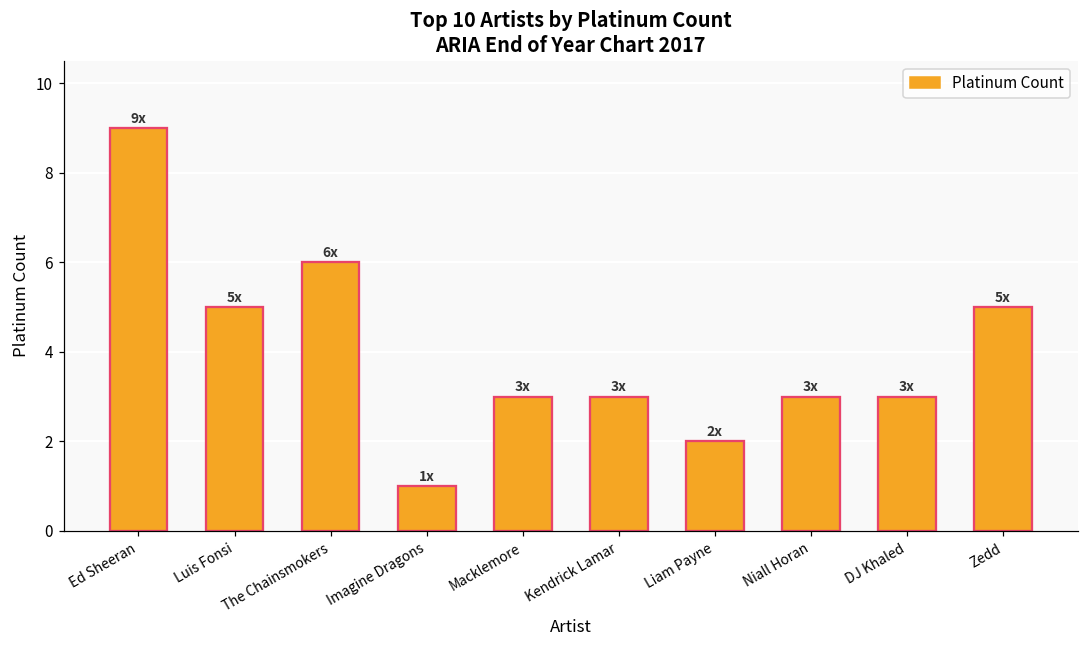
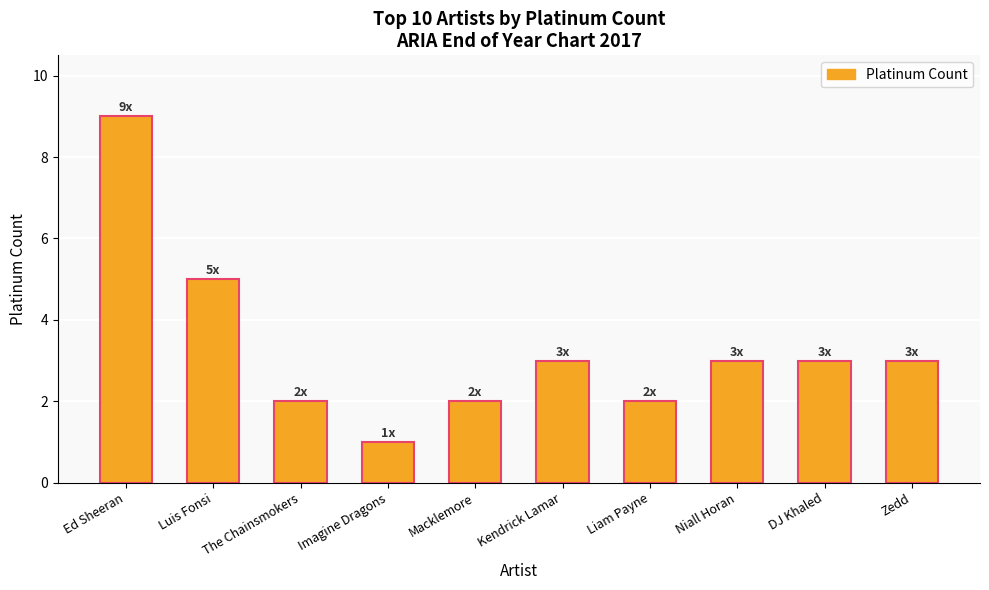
The Chainsmokers: 6x -> 2x
Macklemore: 3x -> 2x
Zedd: 5x -> 3x
